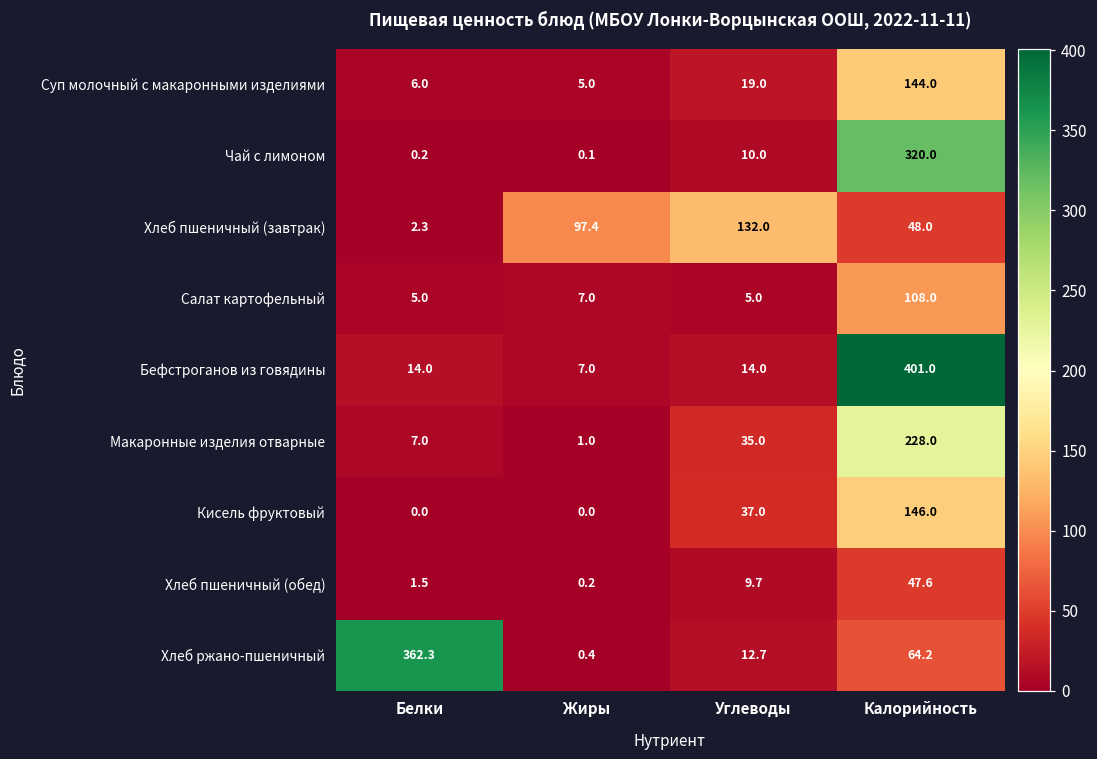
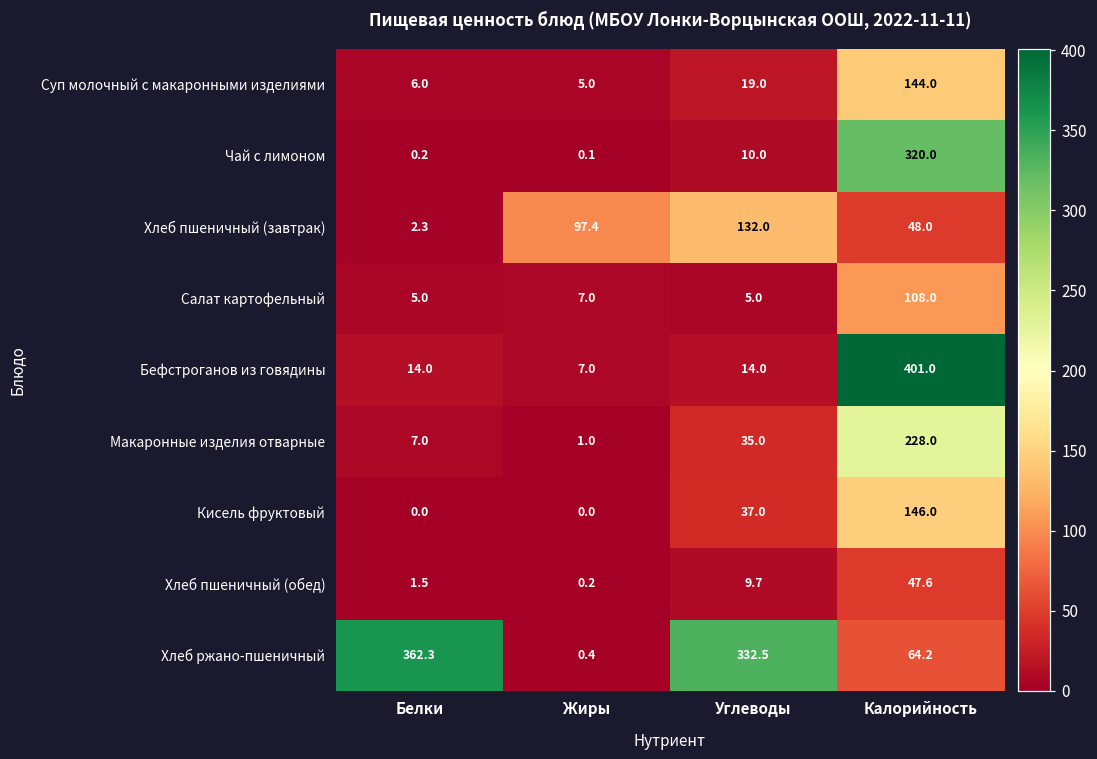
Хлеб ржано-пшеничный, Углеводы: 12.7 -> 332.5
